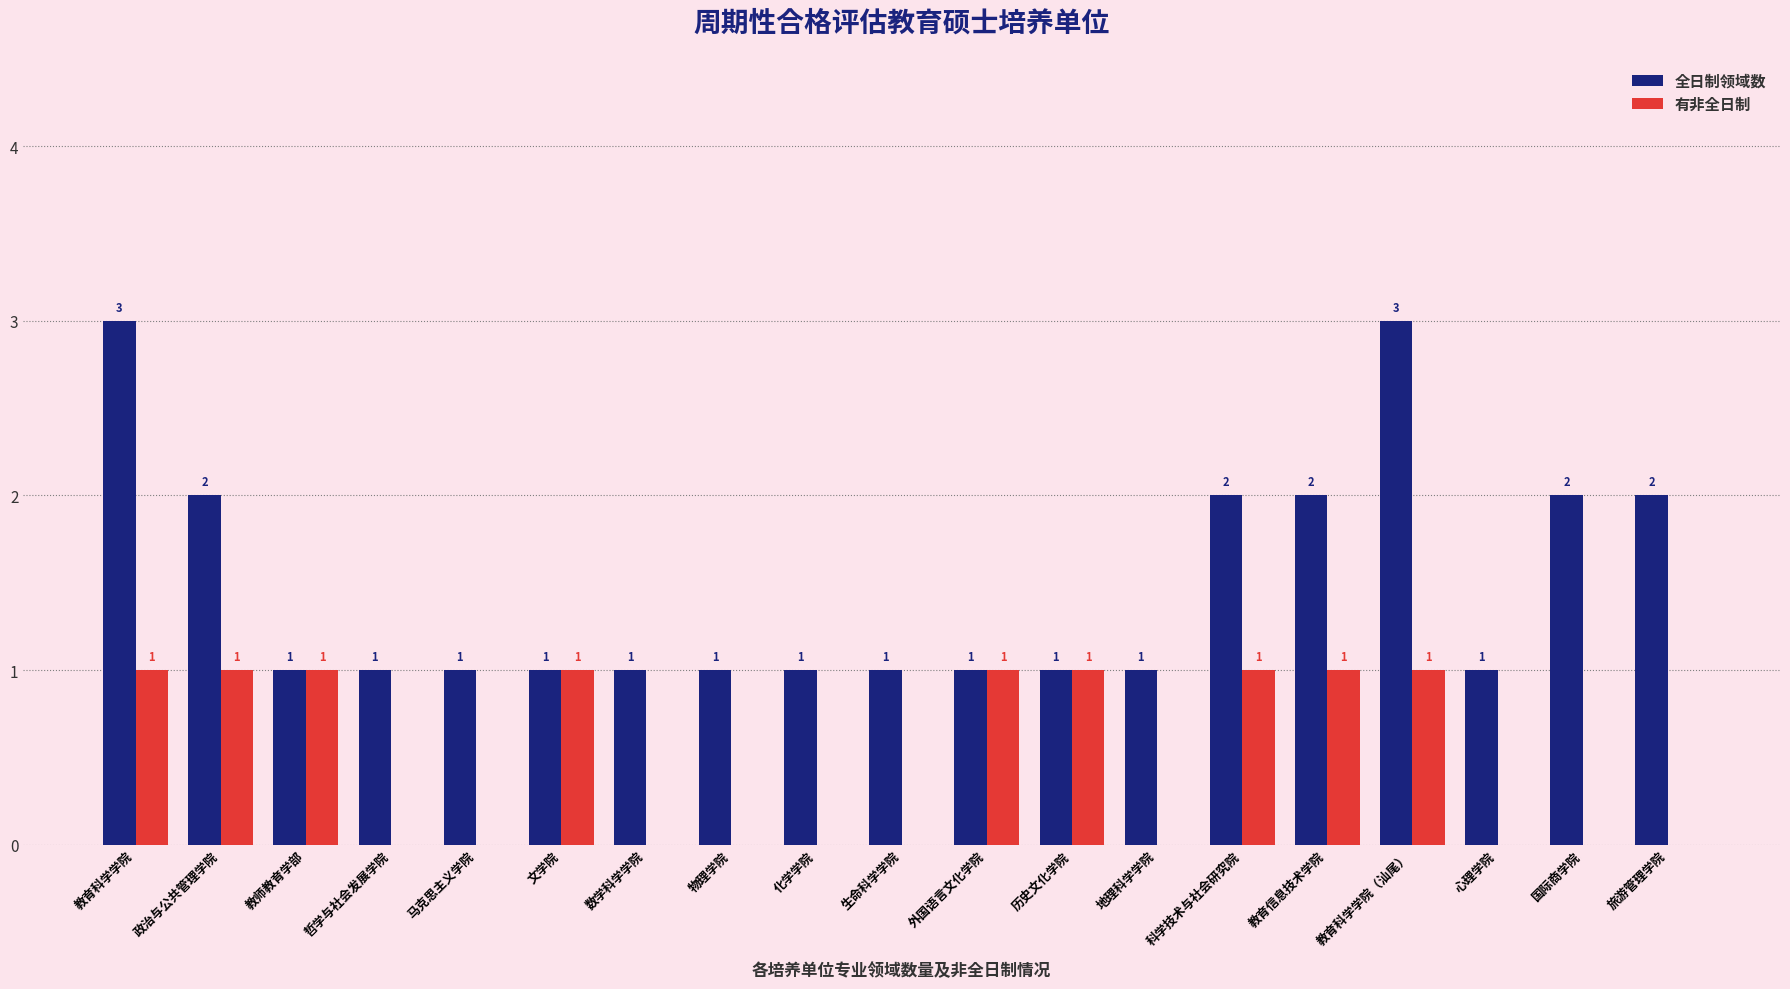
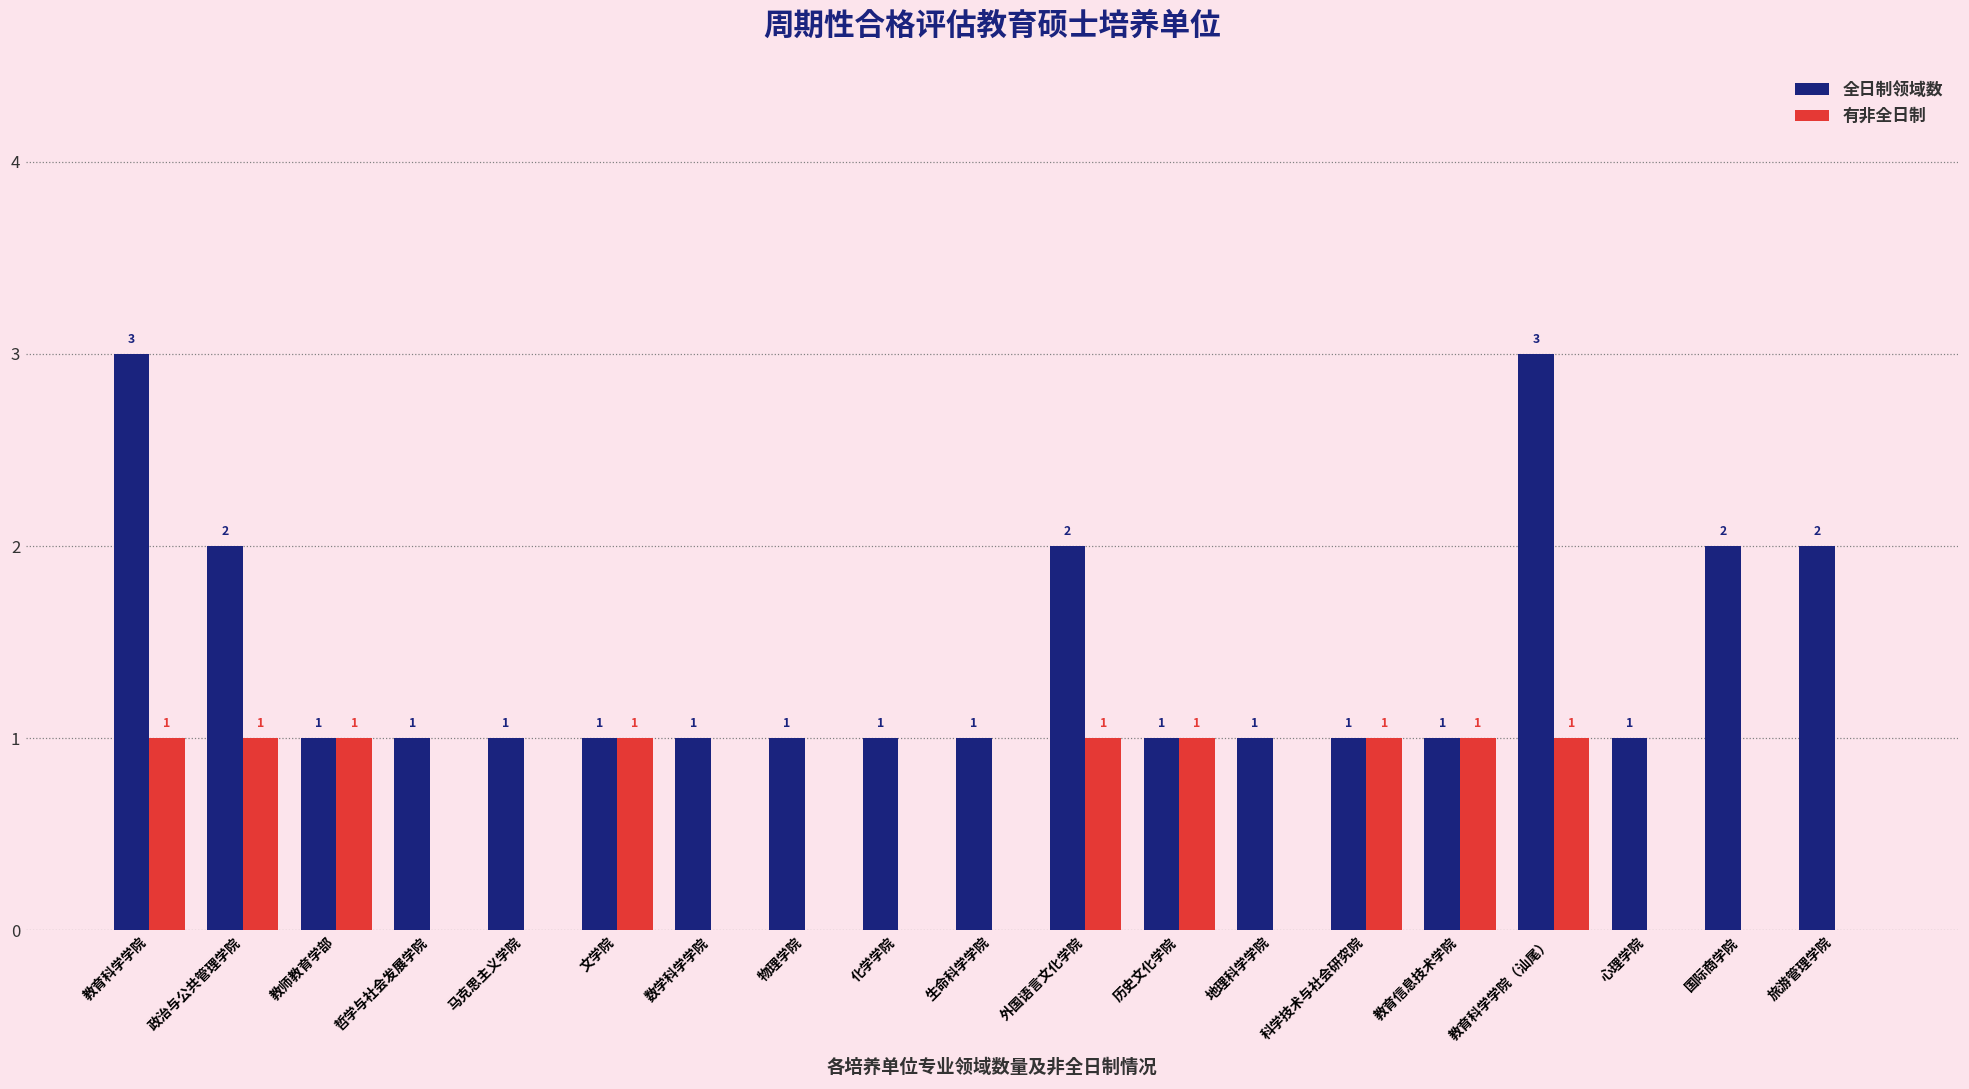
全日制领域数, 外国语言文化学院: 1 -> 2
全日制领域数, 科学技术与社会研究院: 2 -> 1
全日制领域数, 教育信息技术学院: 2 -> 1
